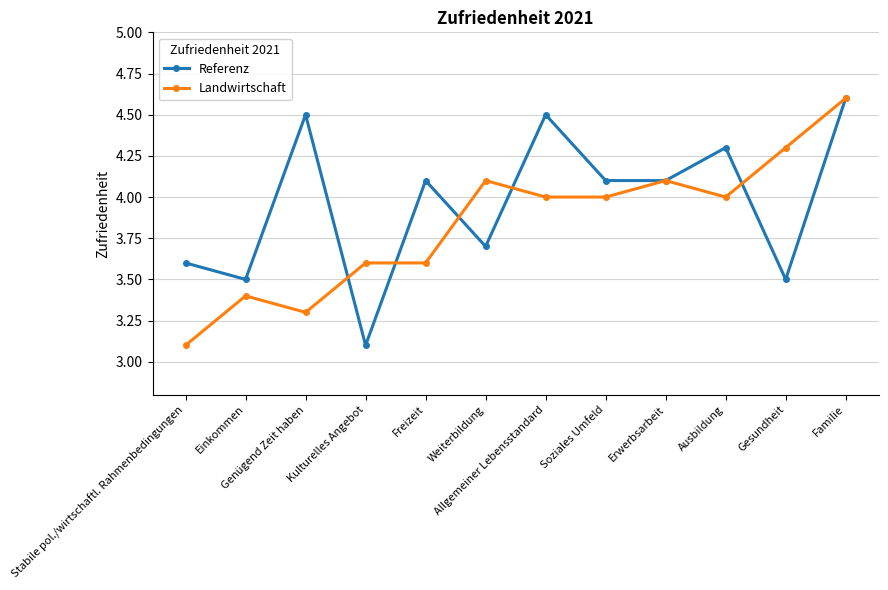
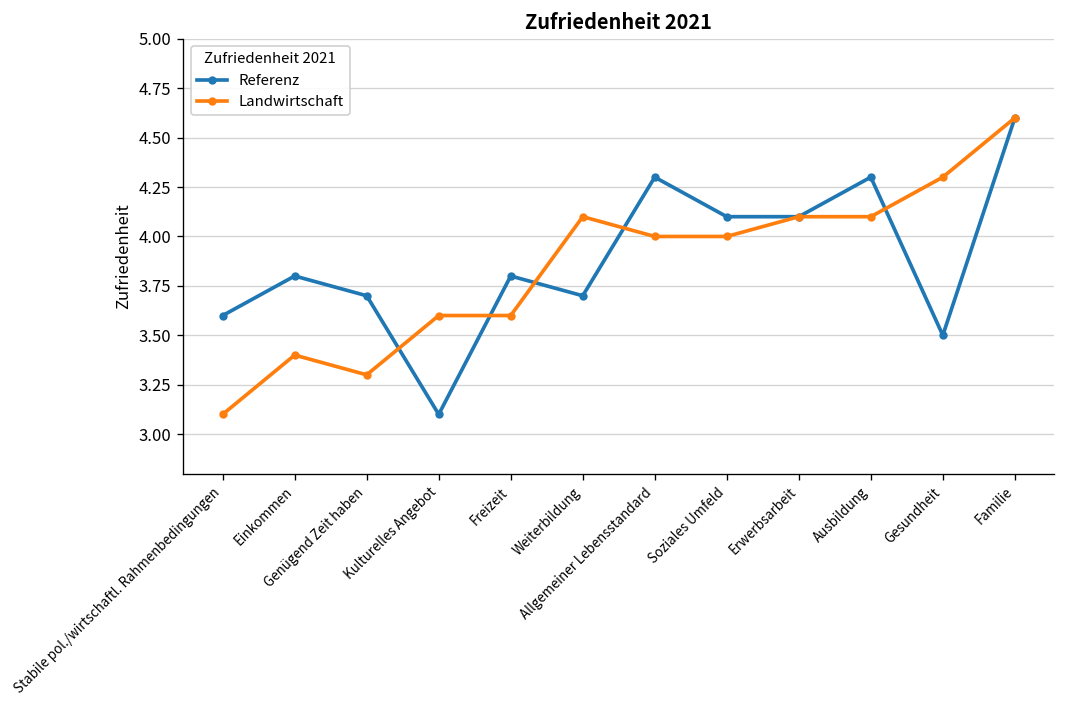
Referenz, Einkommen: 3.5 -> 3.8
Referenz, Genügend Zeit haben: 4.5 -> 3.7
Referenz, Freizeit: 4.1 -> 3.8
Referenz, Allgemeiner Lebensstandard: 4.5 -> 4.3
Landwirtschaft, Ausbildung: 4.0 -> 4.1
